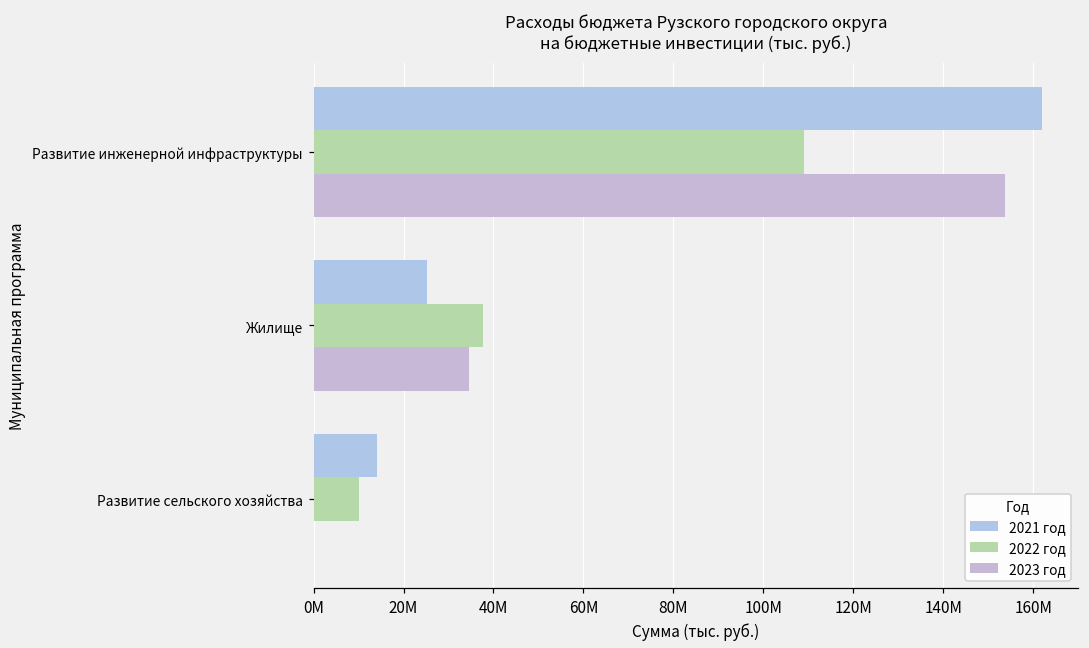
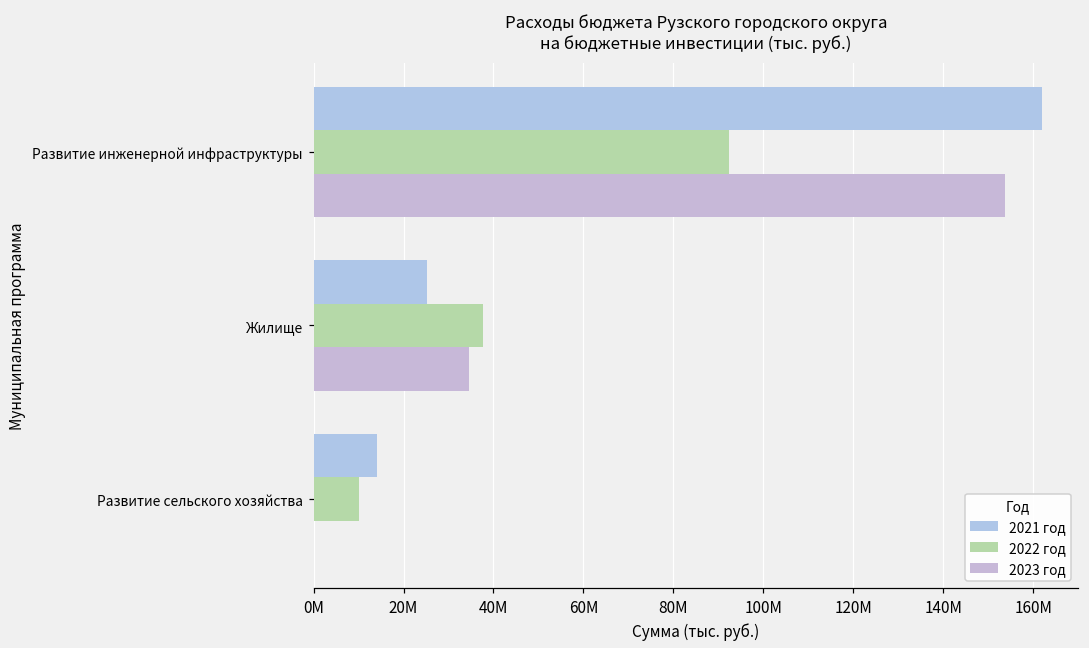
2022 год, Развитие инженерной инфраструктуры: 109000000 -> 92000000
